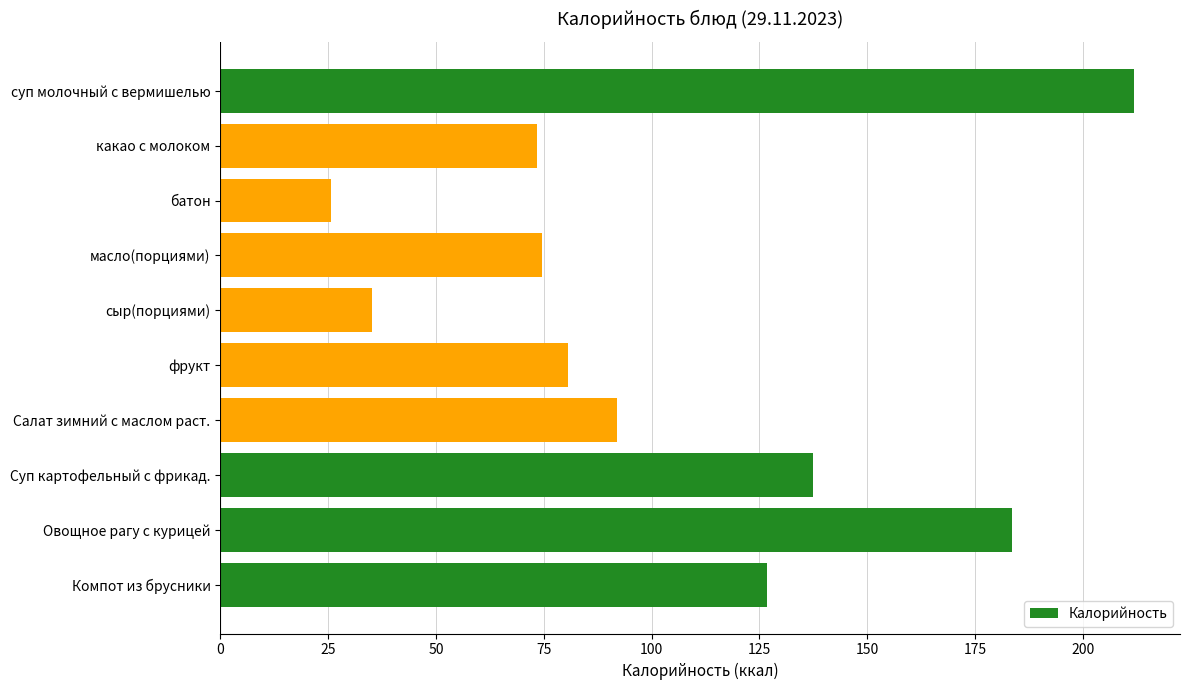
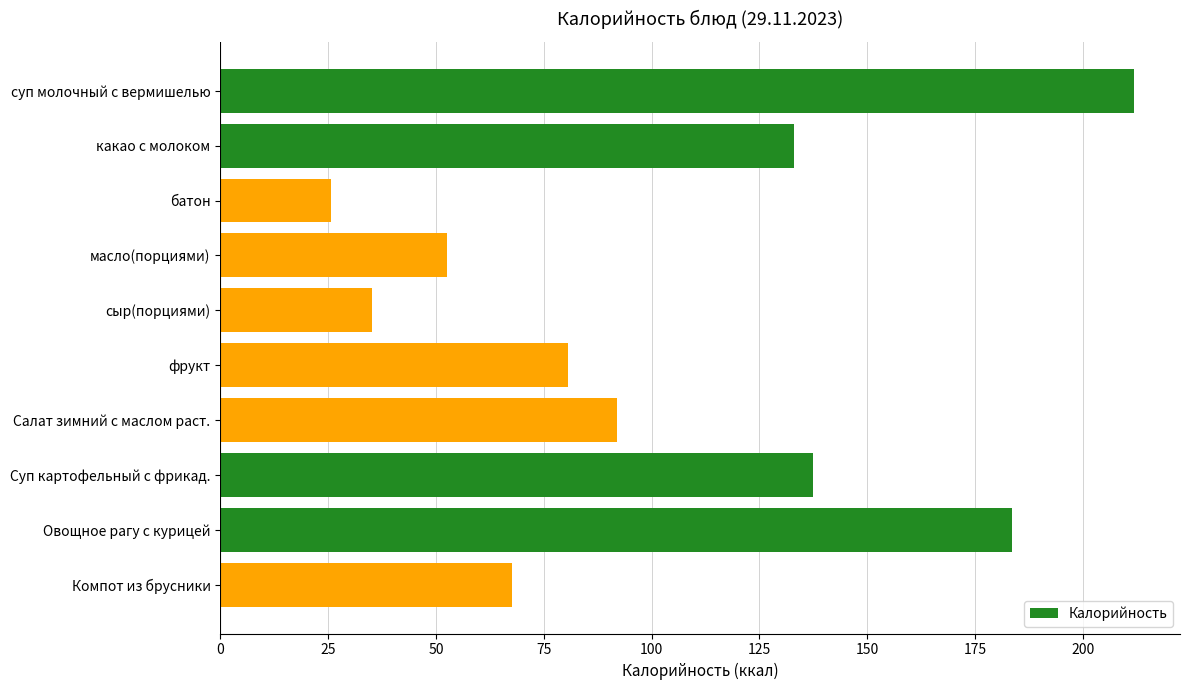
какао с молоком: 74 -> 133
масло(порциями): 75 -> 53
Компот из брусники: 127 -> 68
